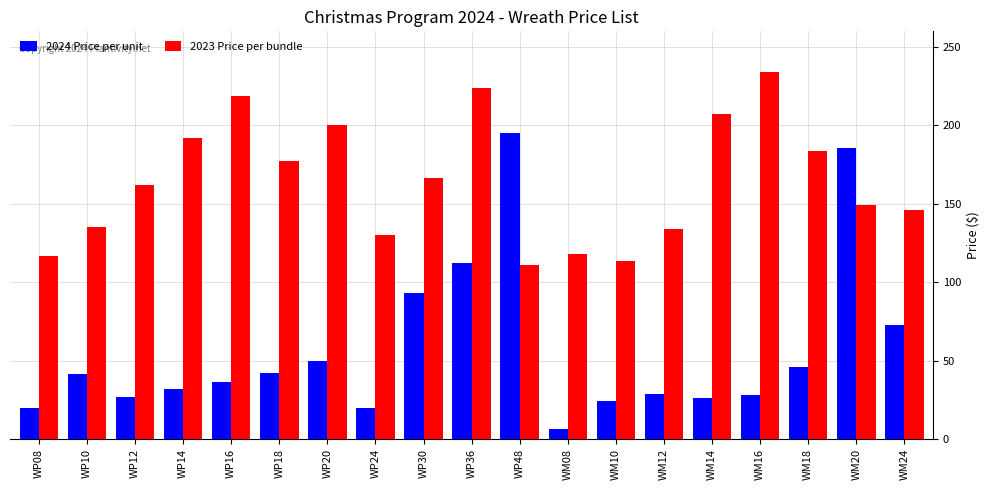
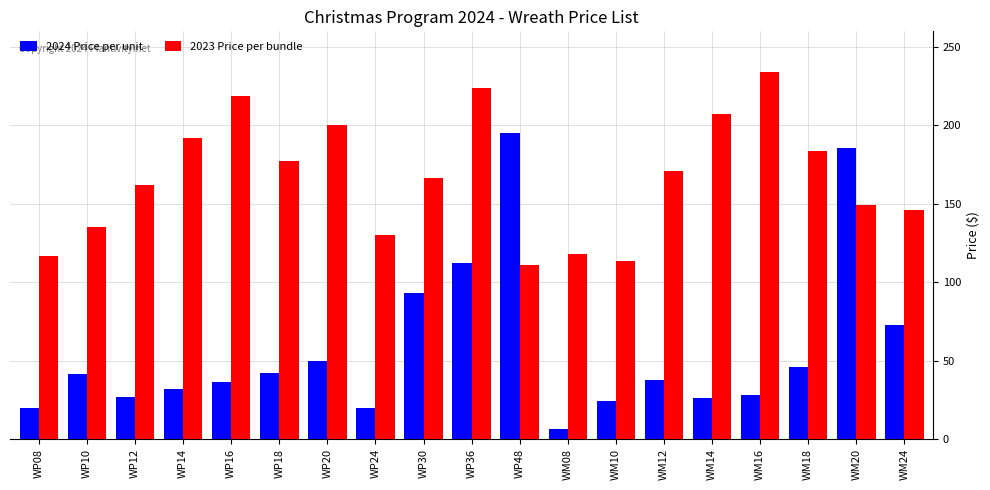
2024 Price per unit, WM12: 29 -> 38
2023 Price per bundle, WM12: 134 -> 171
